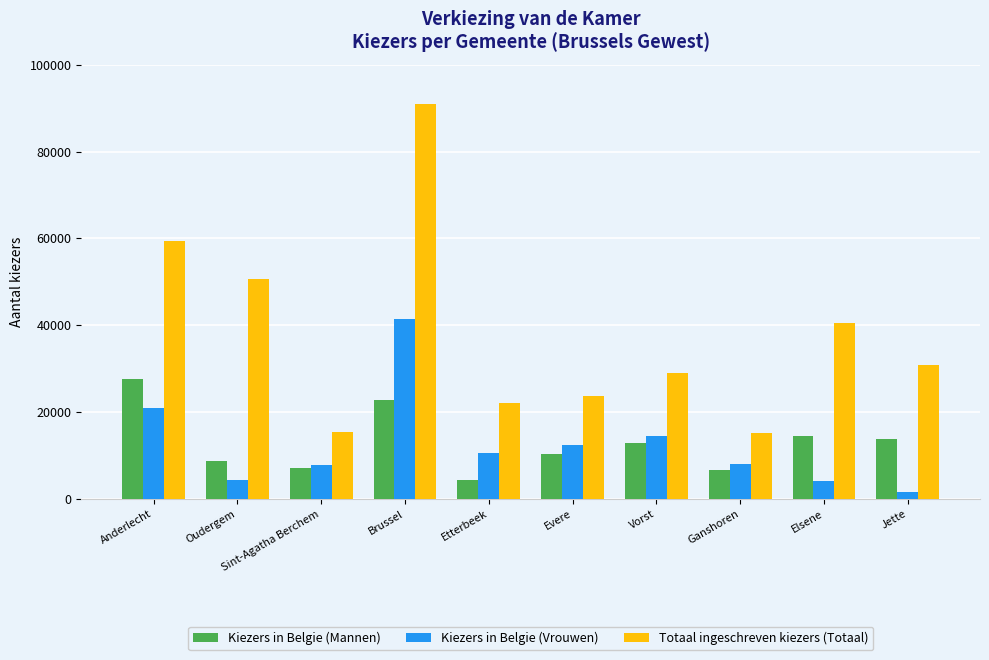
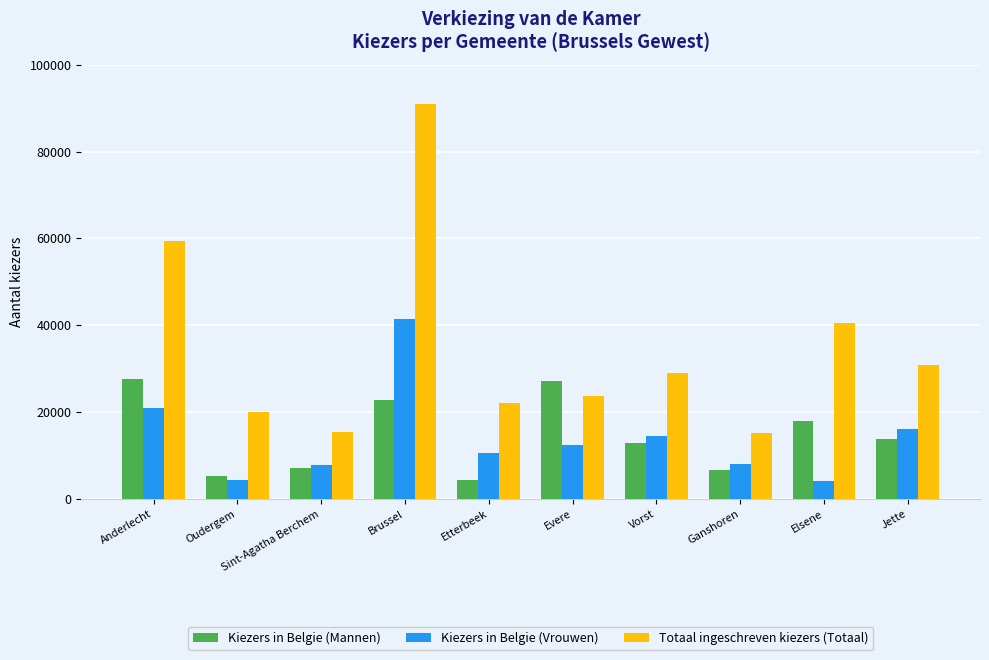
Kiezers in Belgie (Mannen), Oudergem: 9000 -> 5000
Totaal ingeschreven kiezers (Totaal), Oudergem: 51000 -> 20000
Kiezers in Belgie (Mannen), Evere: 10000 -> 27000
Kiezers in Belgie (Mannen), Elsene: 15000 -> 18000
Kiezers in Belgie (Vrouwen), Jette: 2000 -> 16000
